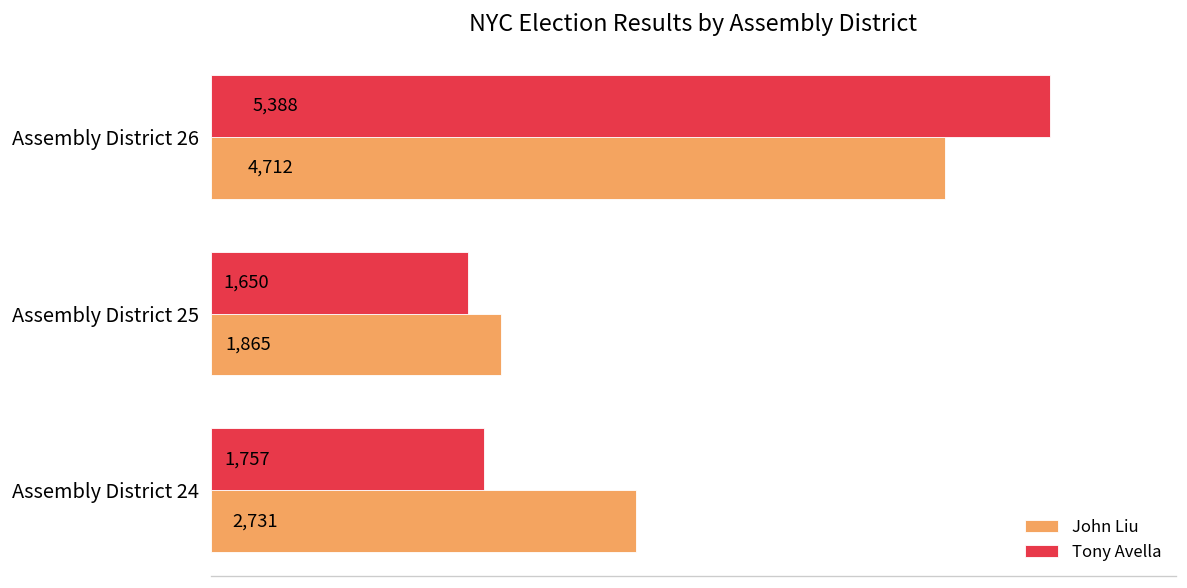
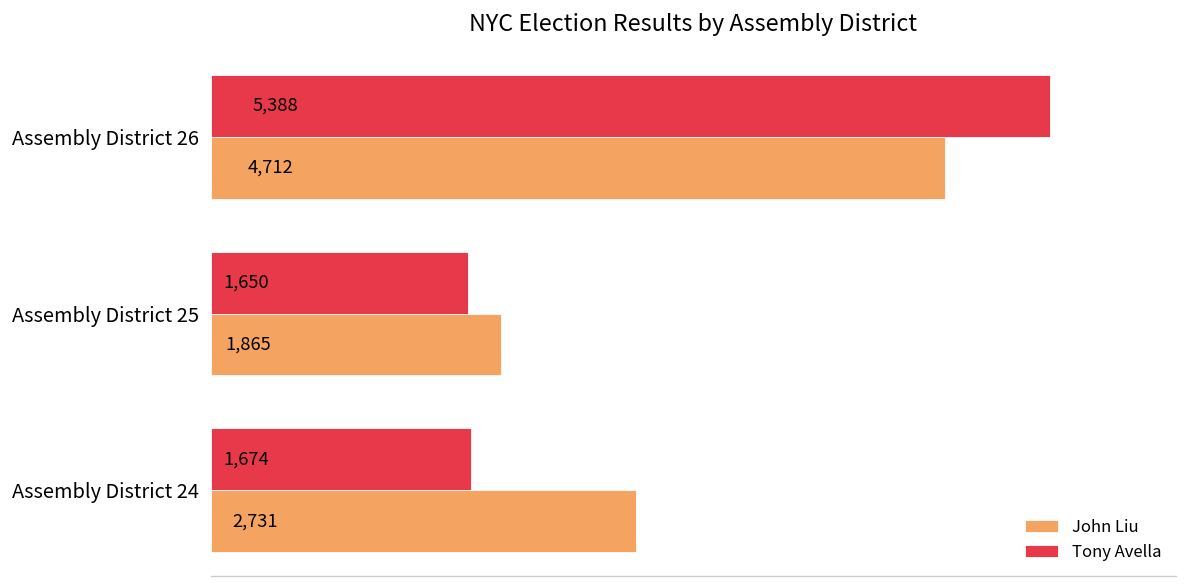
Tony Avella, Assembly District 24: 1,757 -> 1,674
